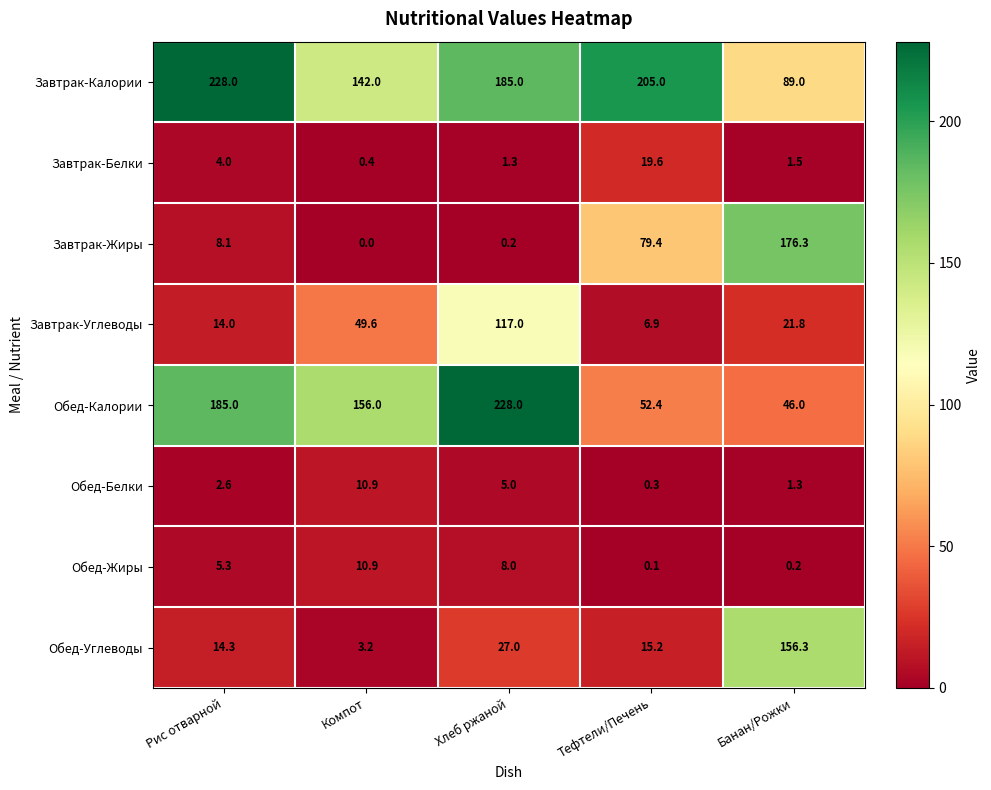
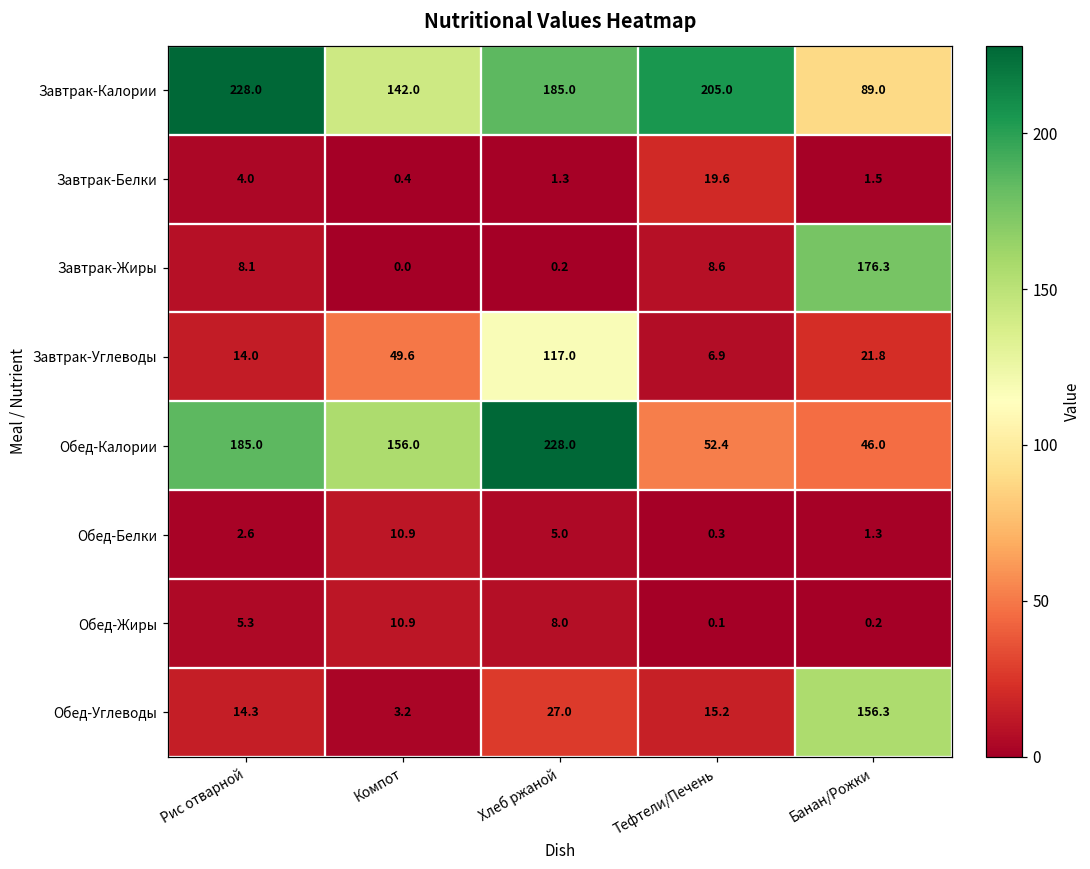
Завтрак-Жиры, Тефтели/Печень: 79.4 -> 8.6
